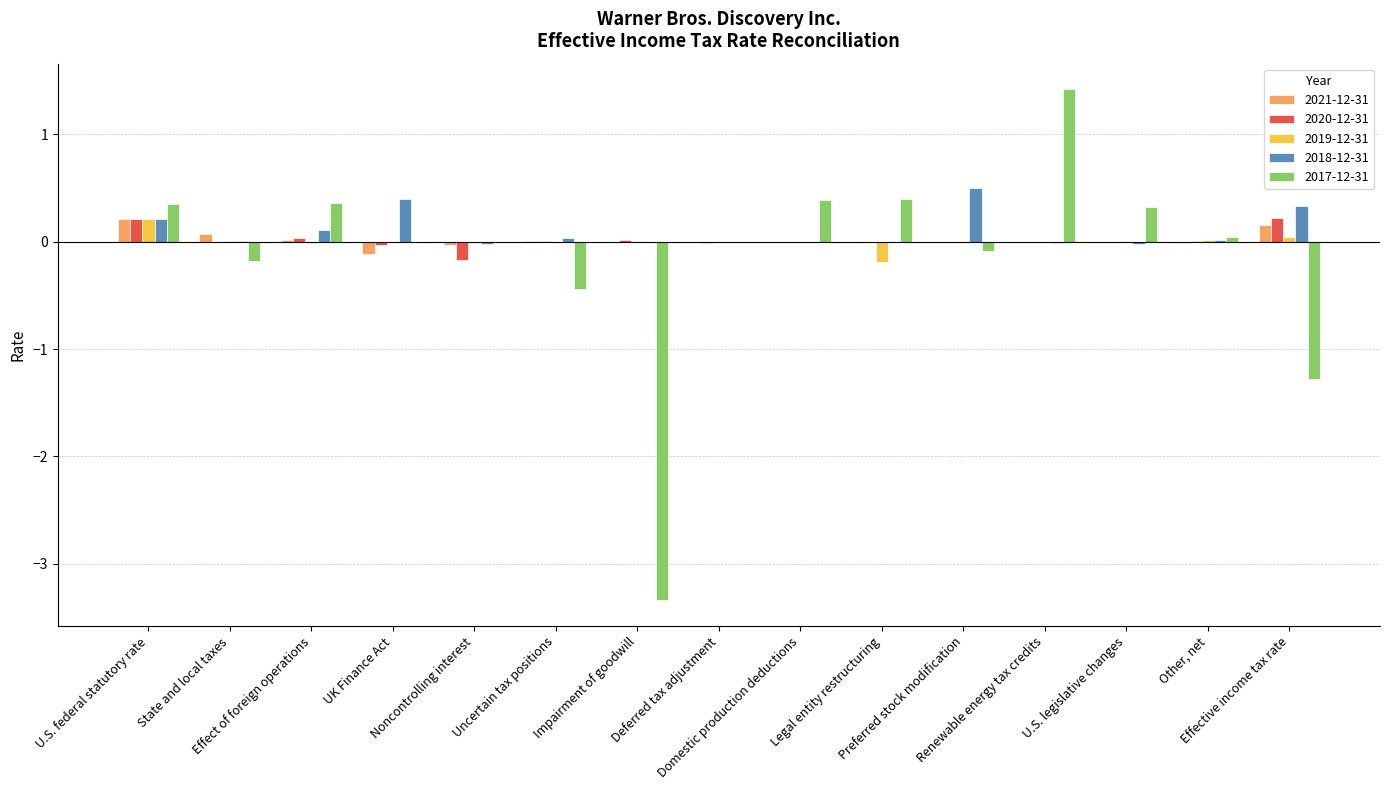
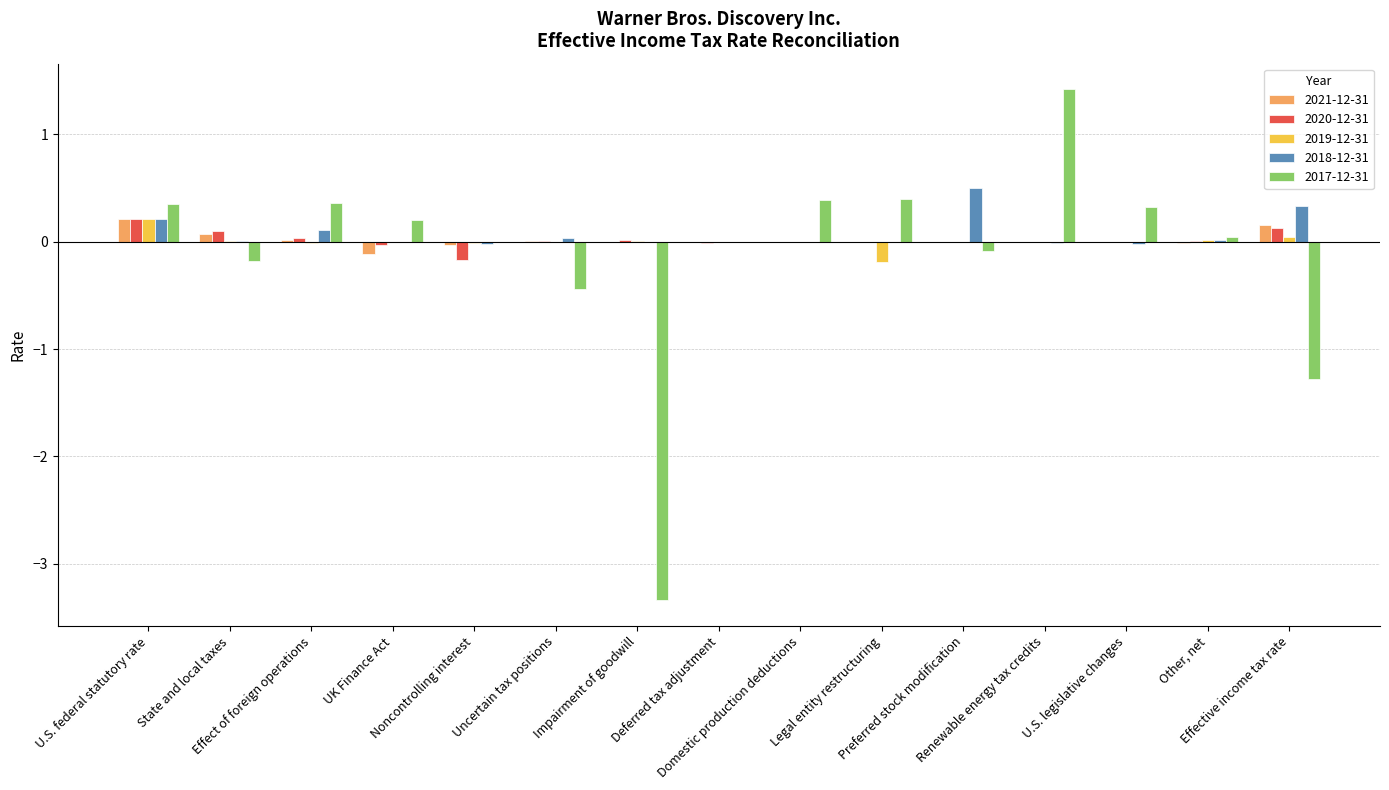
2020-12-31, State and local taxes: 0.0 -> 0.1
2018-12-31, UK Finance Act: 0.4 -> 0.0
2017-12-31, UK Finance Act: 0.0 -> 0.2
2020-12-31, Effective income tax rate: 0.22 -> 0.13
